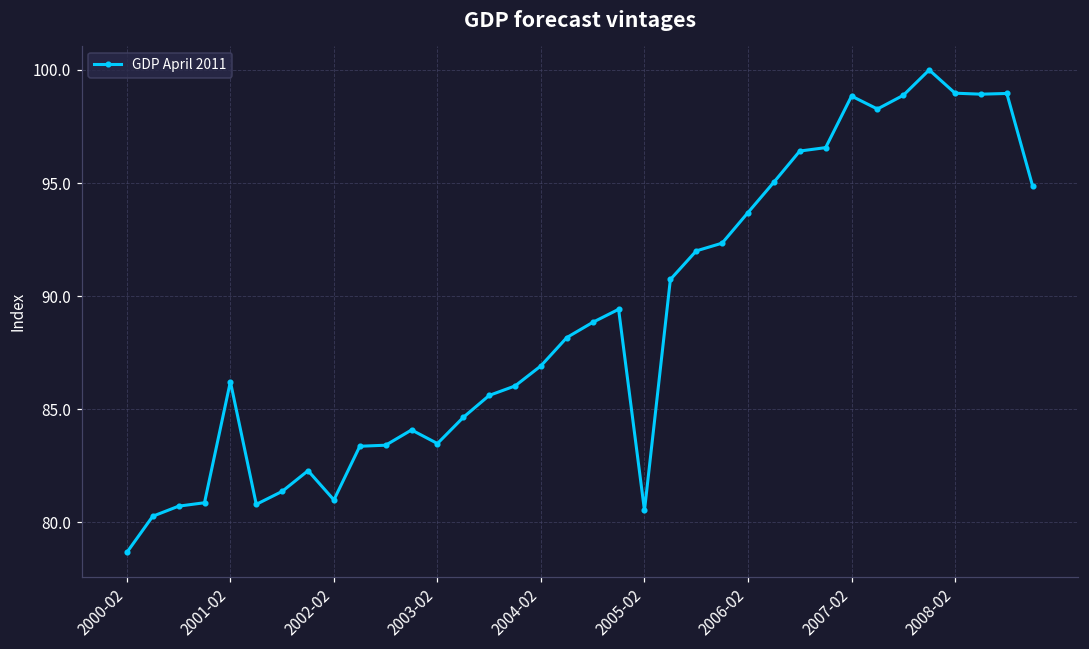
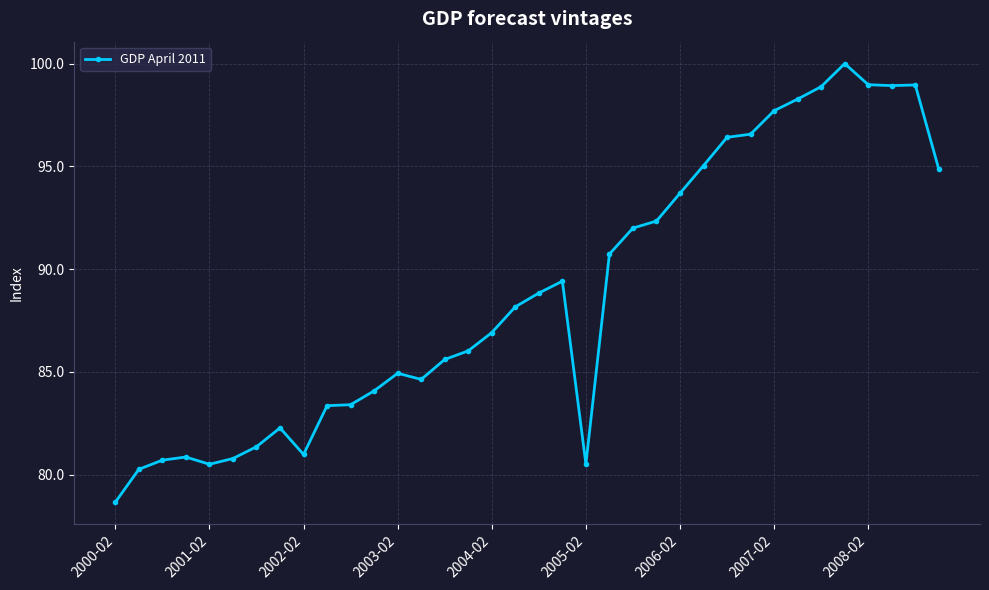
2001-02: 86.2 -> 80.5
2003-02: 83.5 -> 84.9
2007-02: 98.8 -> 97.7
